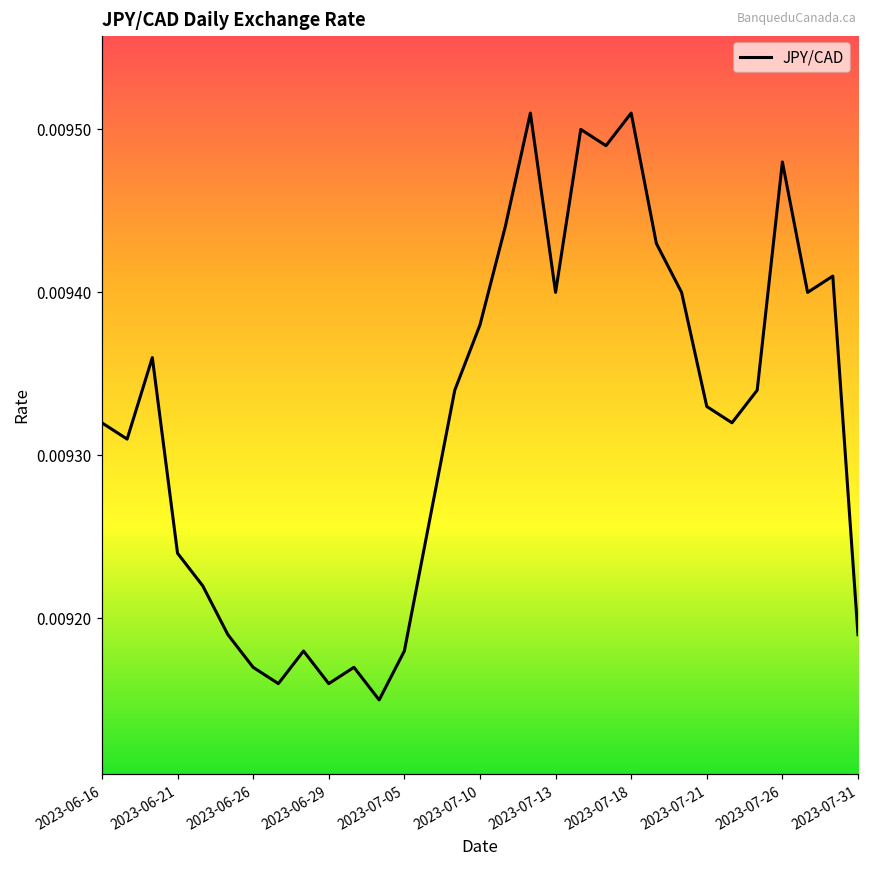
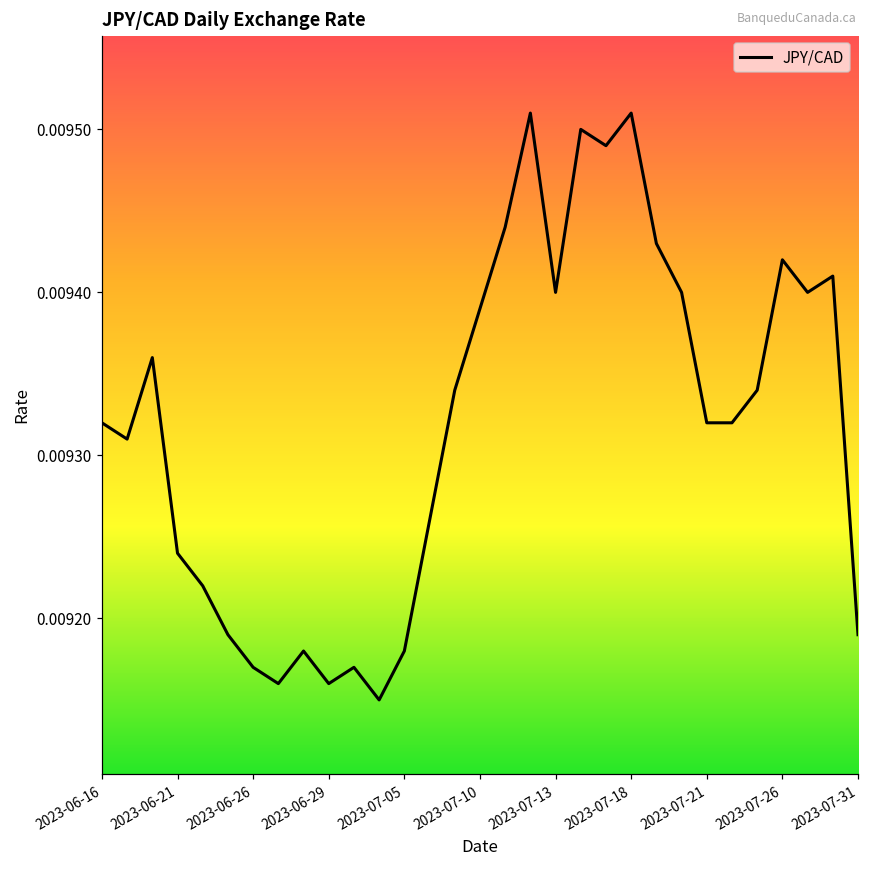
2023-07-10: 0.00938 -> 0.00939
2023-07-21: 0.00933 -> 0.00932
2023-07-26: 0.00948 -> 0.00942
